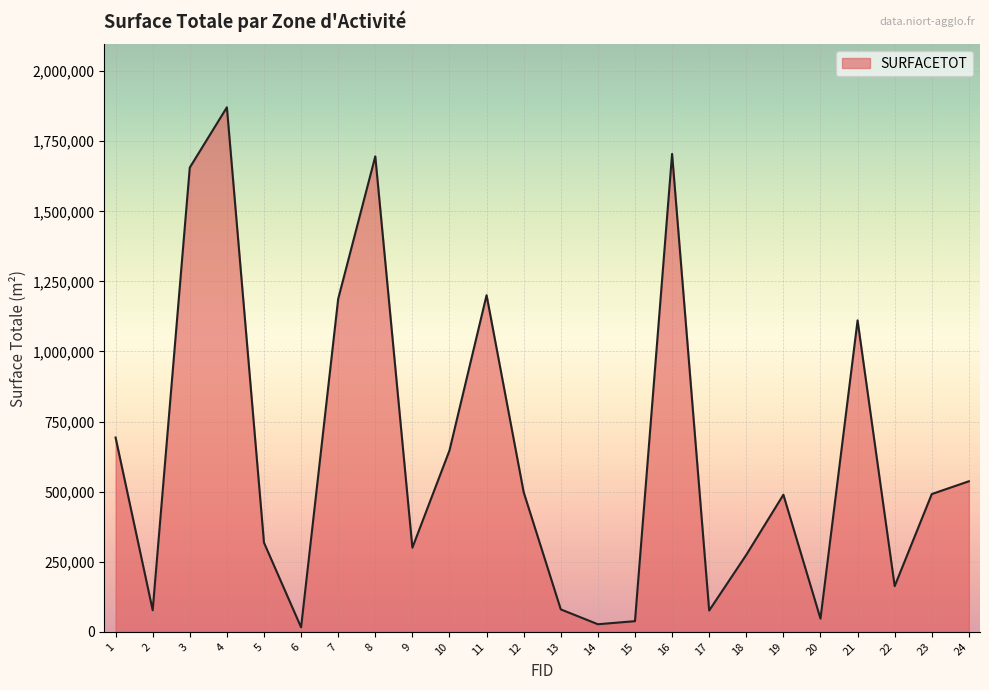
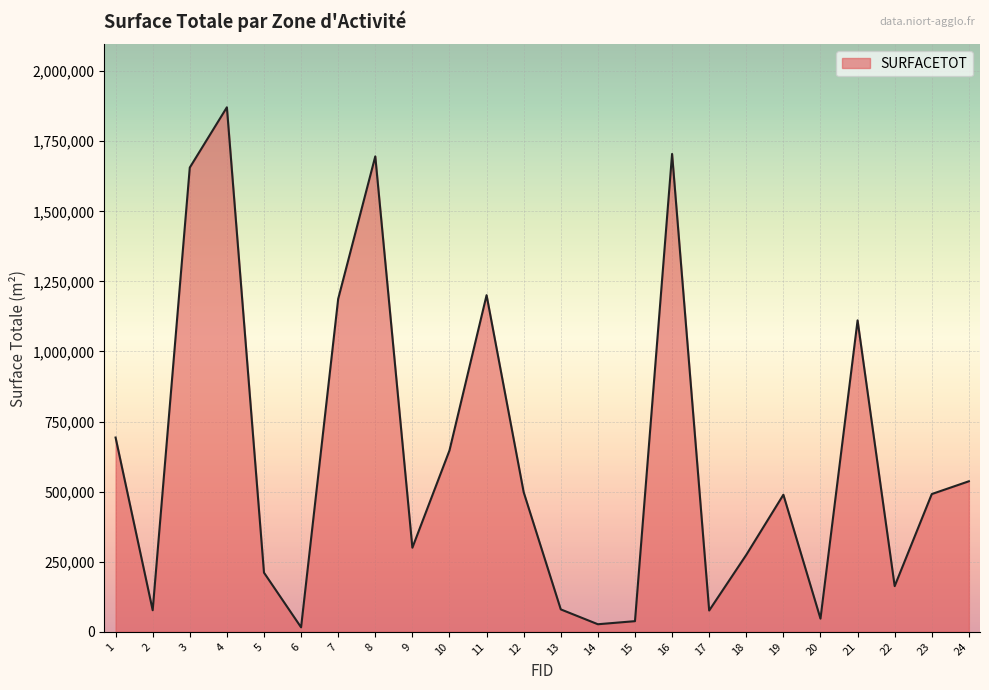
5: 320,000 -> 210,000
